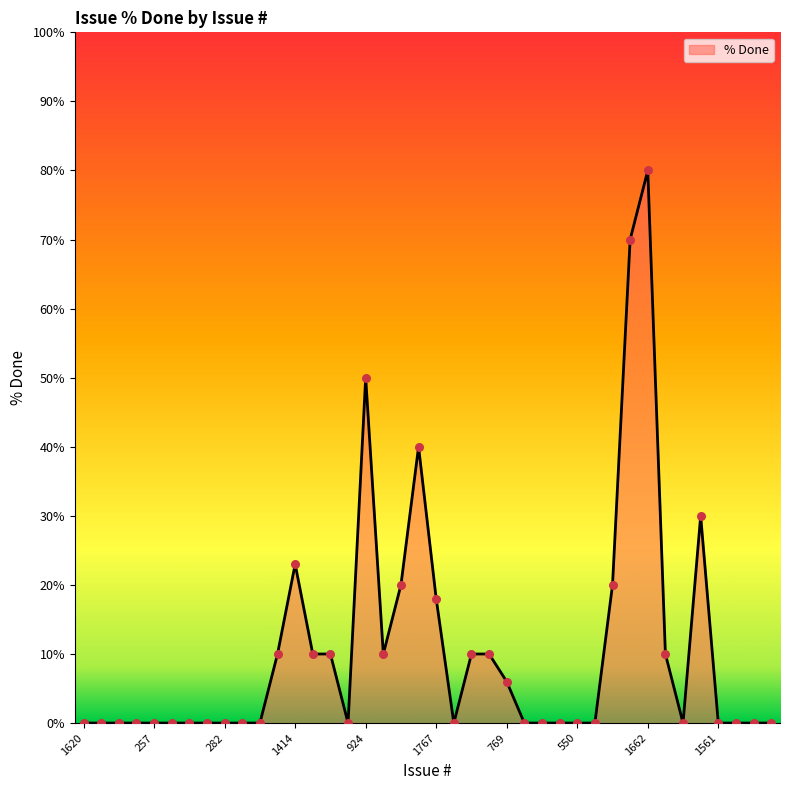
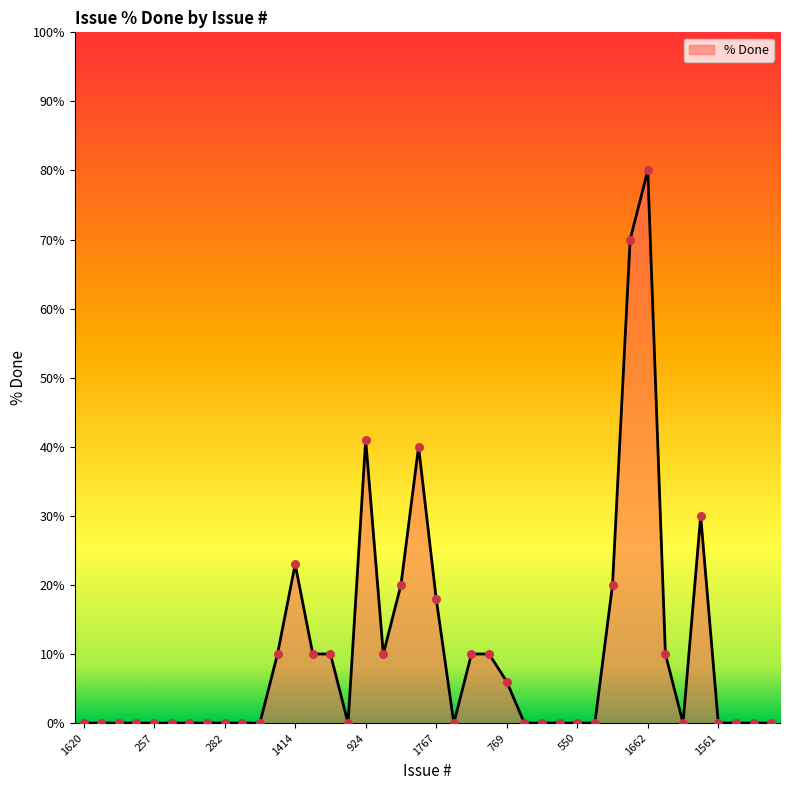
924: 50% -> 41%
